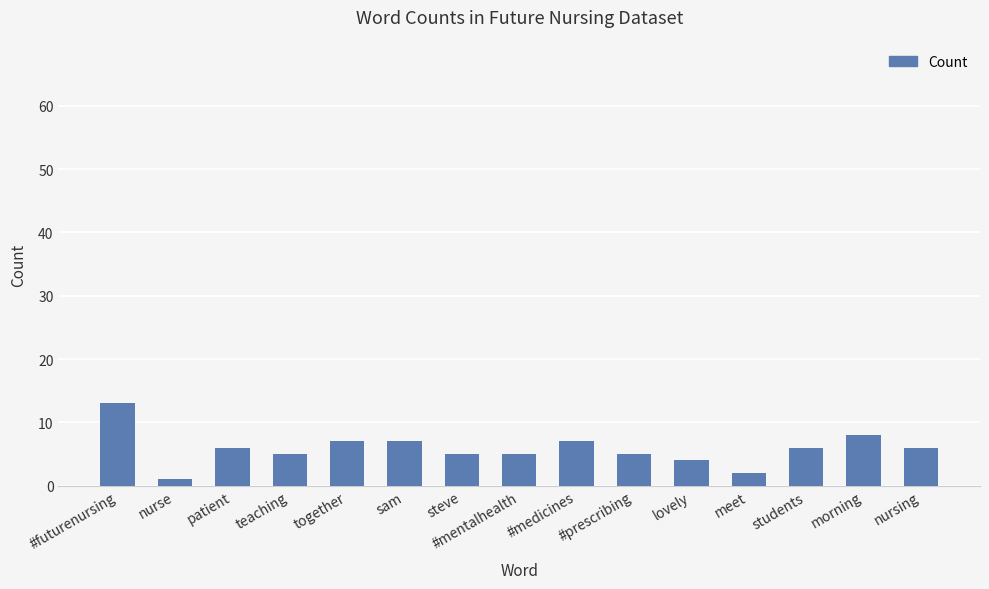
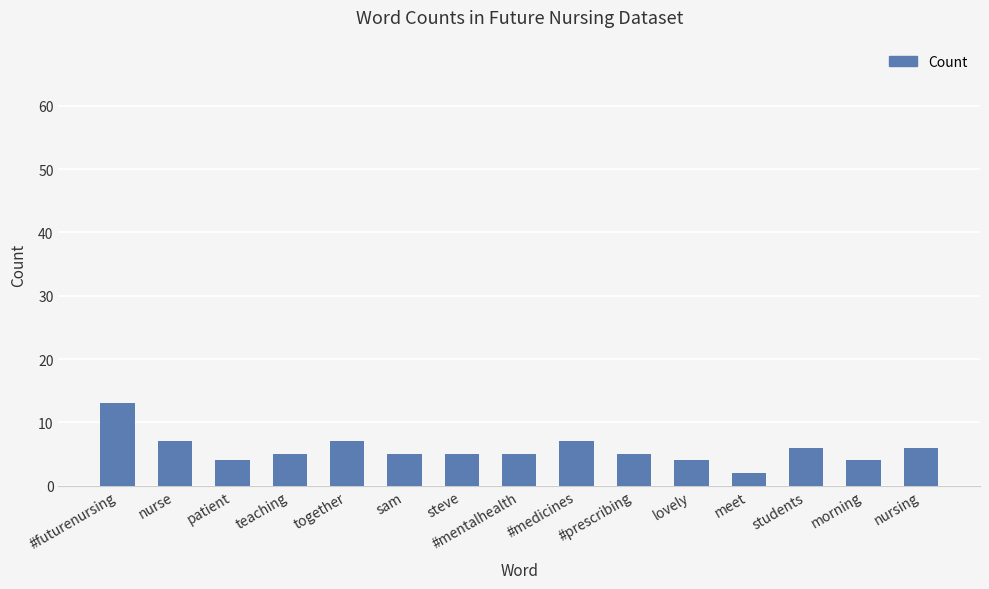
nurse: 1 -> 7
patient: 6 -> 4
sam: 7 -> 5
morning: 8 -> 4
